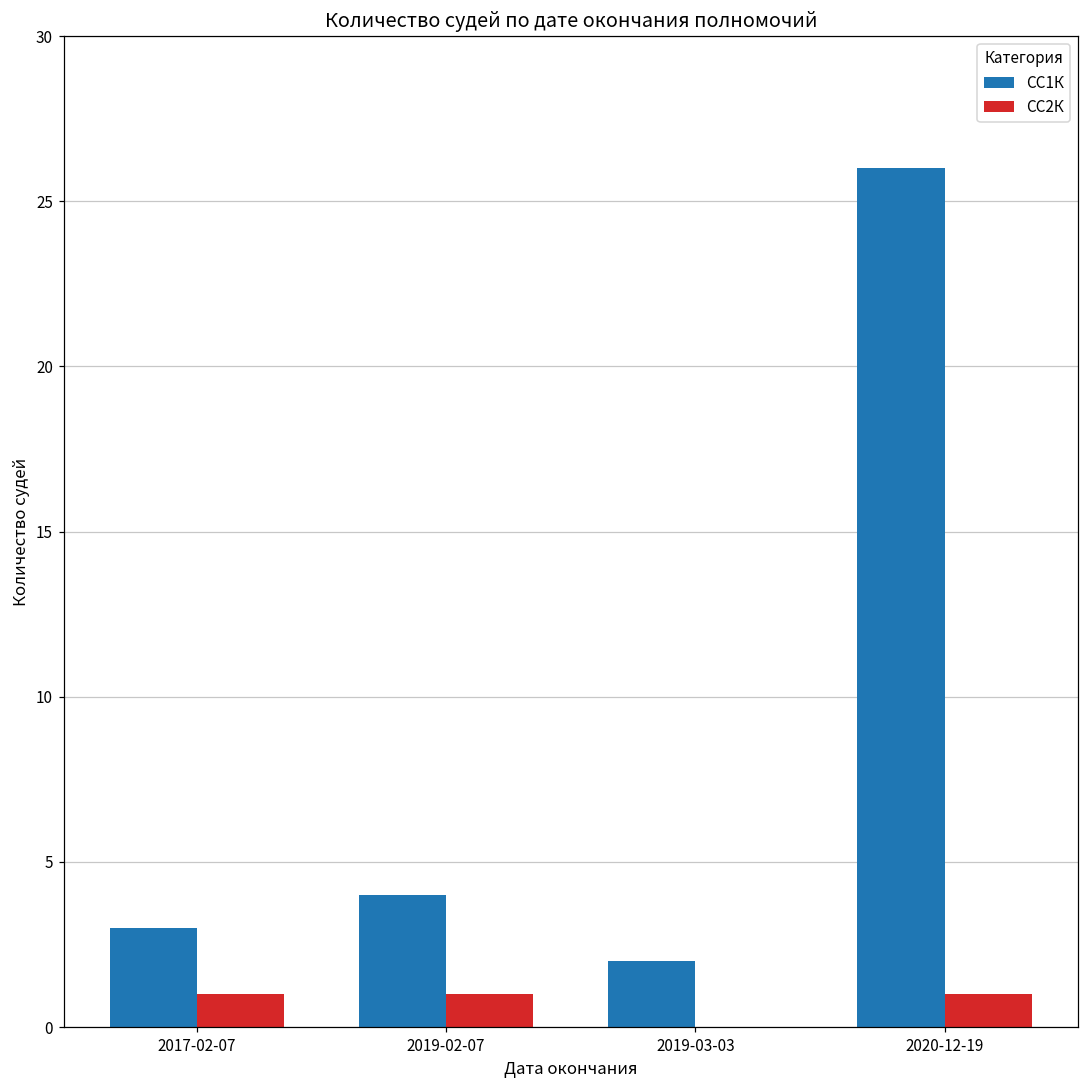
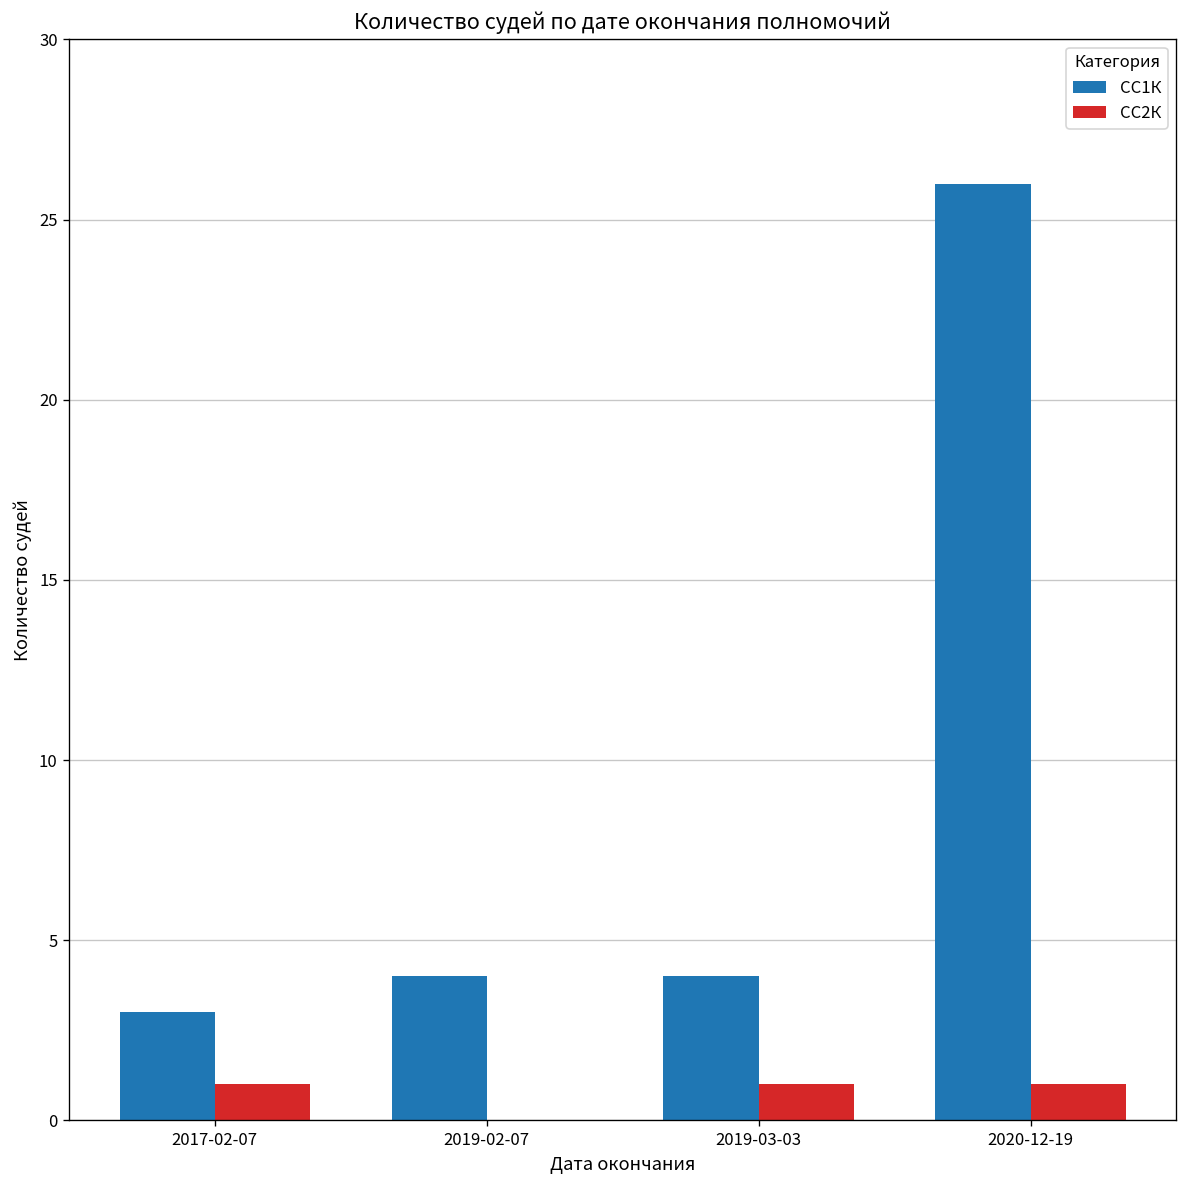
СС2К, 2019-02-07: 1 -> 0
СС1К, 2019-03-03: 2 -> 4
СС2К, 2019-03-03: 0 -> 1
